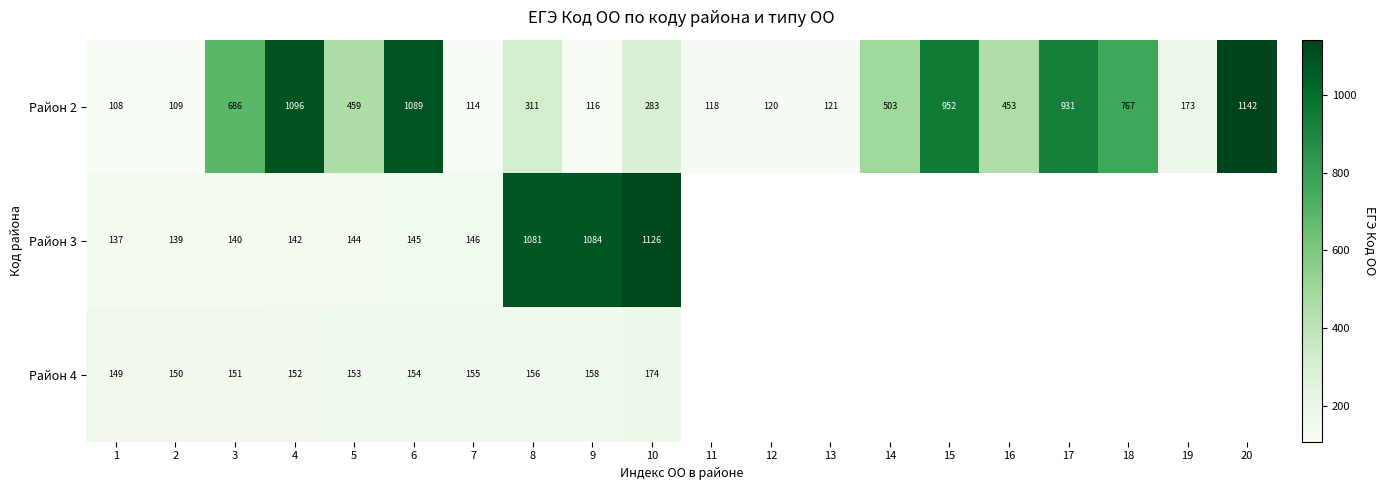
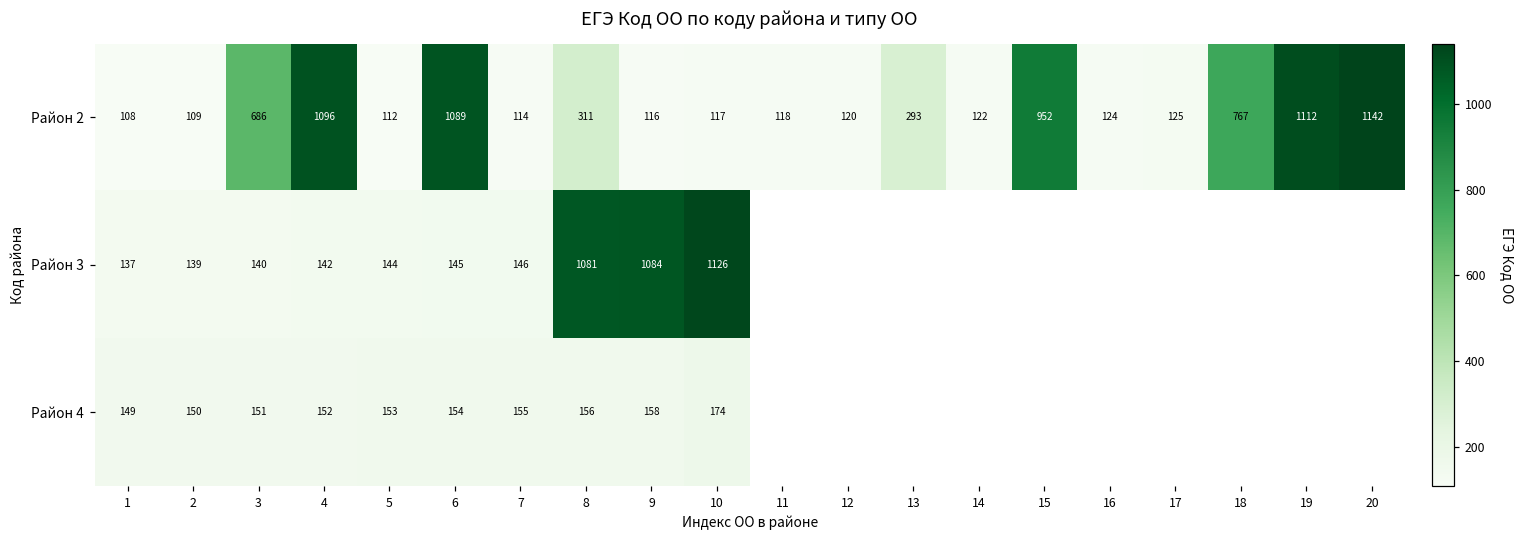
Район 2, 5: 459 -> 112
Район 2, 10: 283 -> 117
Район 2, 13: 121 -> 293
Район 2, 14: 503 -> 122
Район 2, 16: 453 -> 124
Район 2, 17: 931 -> 125
Район 2, 19: 173 -> 1112
